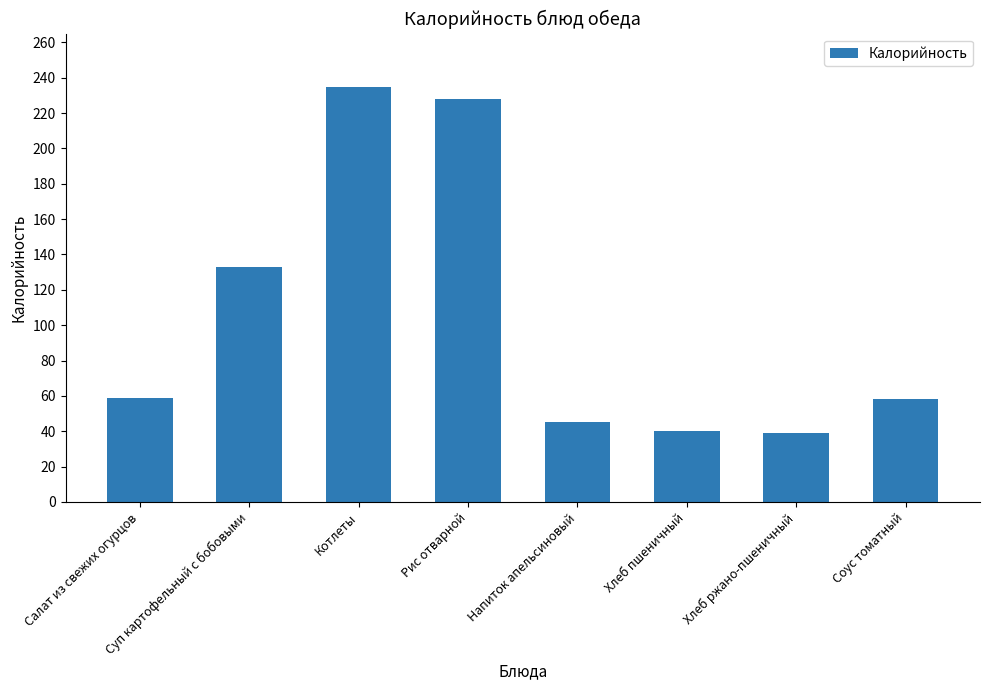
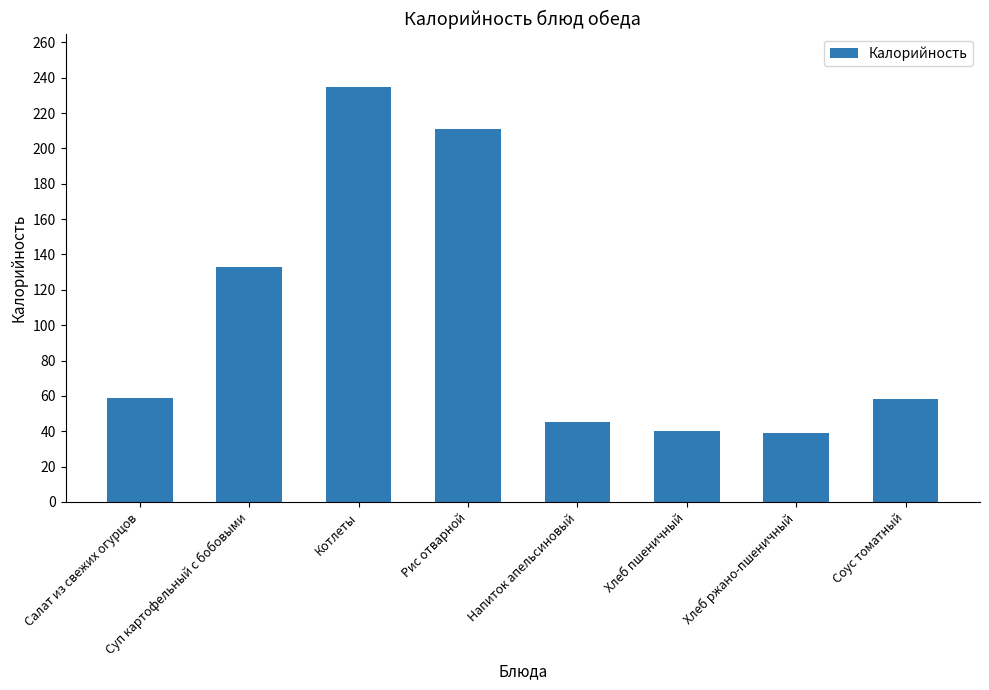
Рис отварной: 228 -> 211
